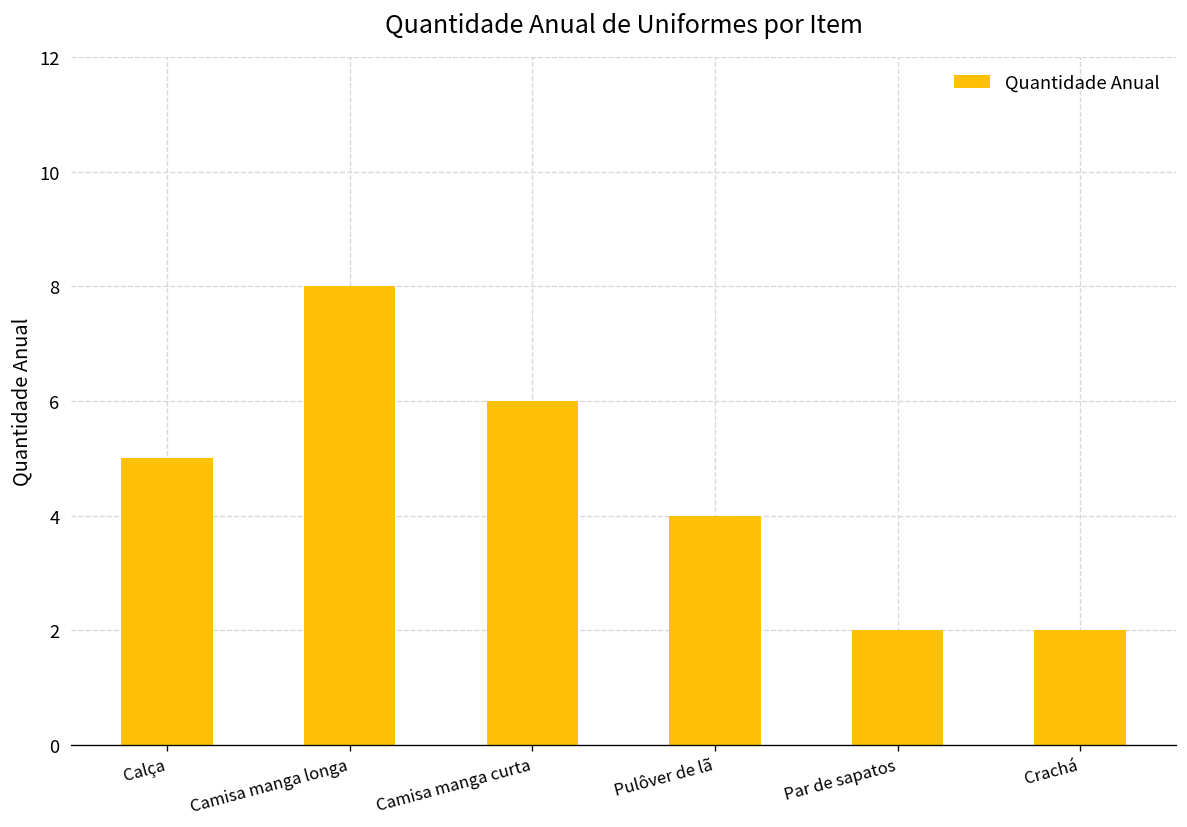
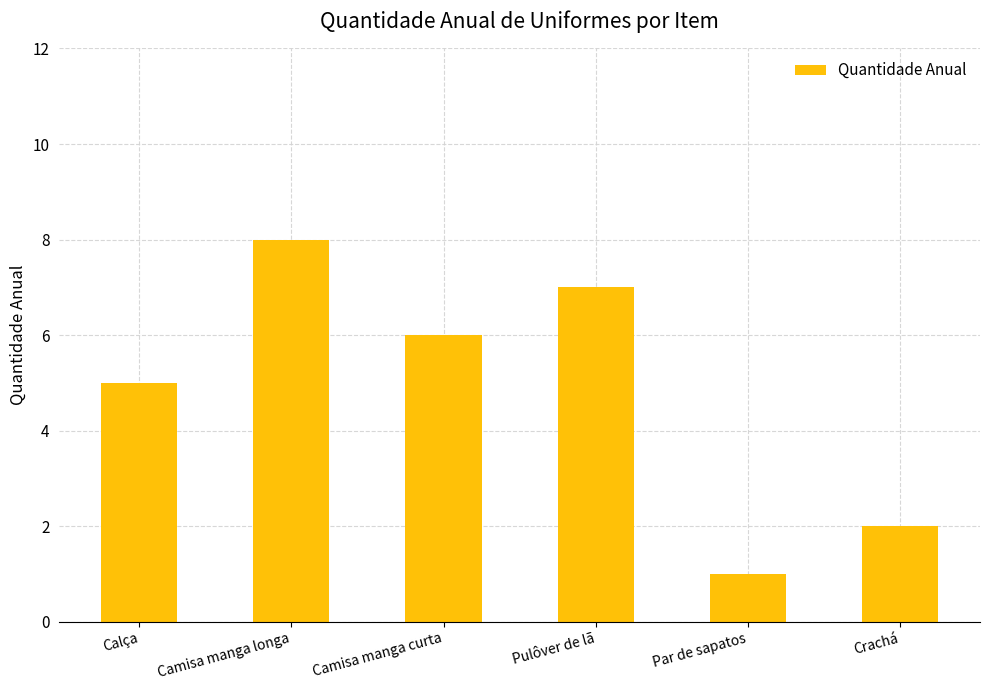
Pulôver de lã: 4 -> 7
Par de sapatos: 2 -> 1
